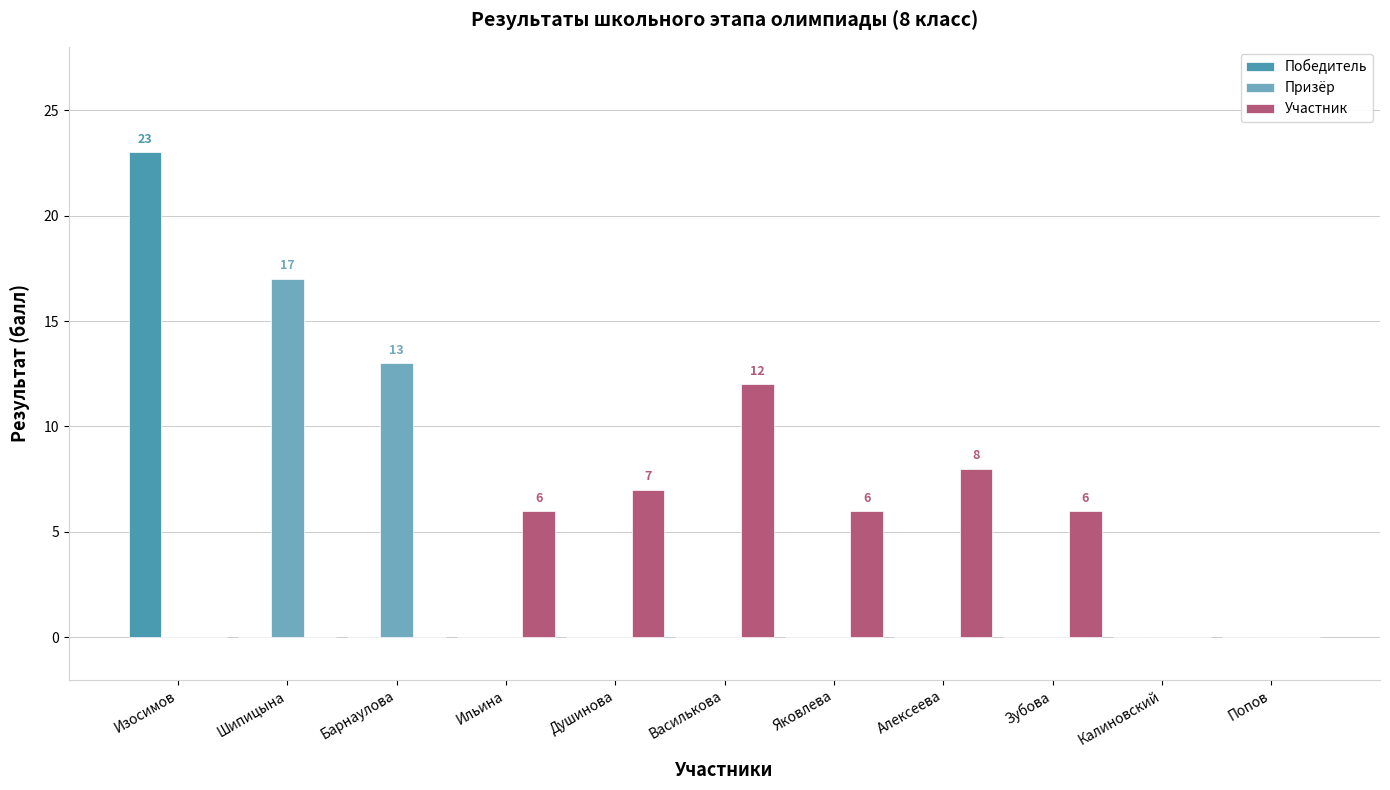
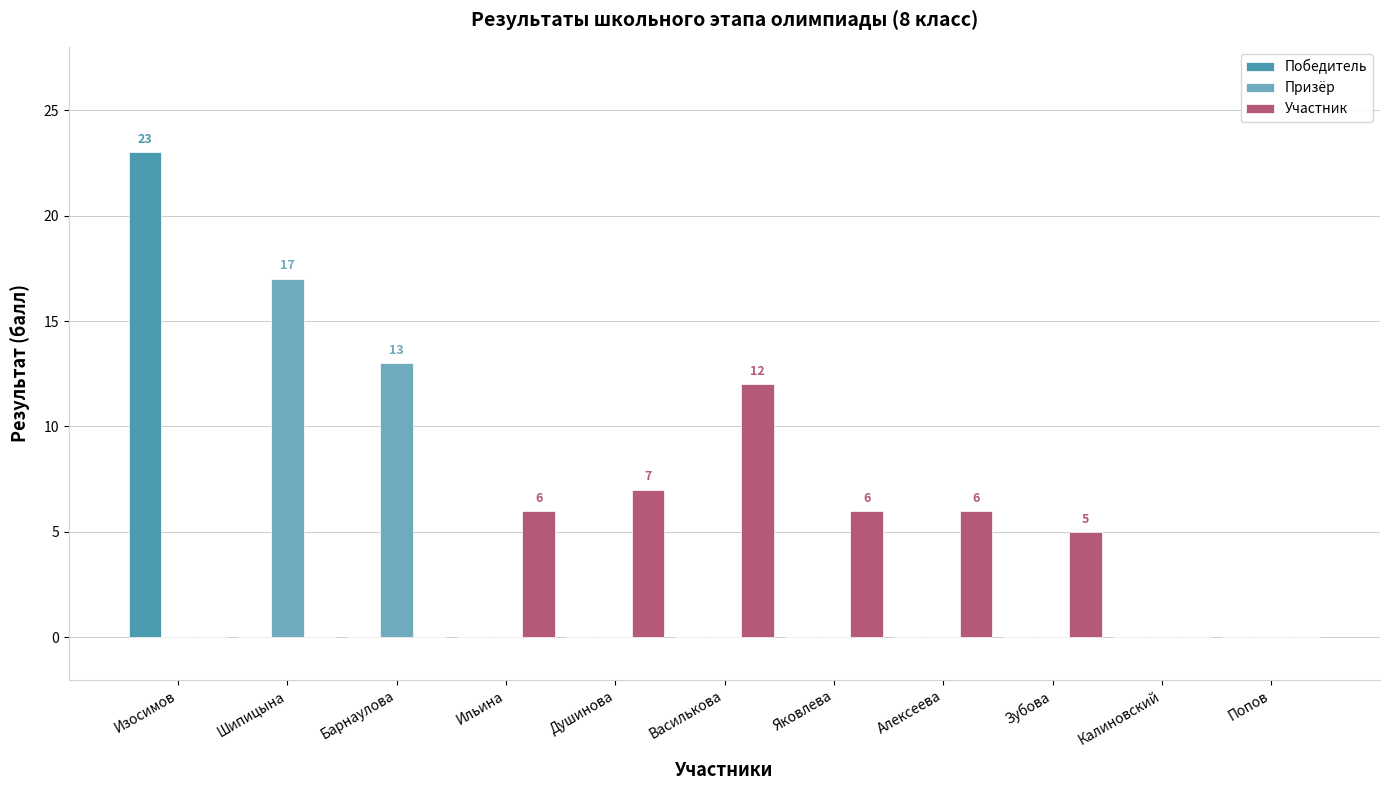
Участник, Алексеева: 8 -> 6
Участник, Зубова: 6 -> 5
